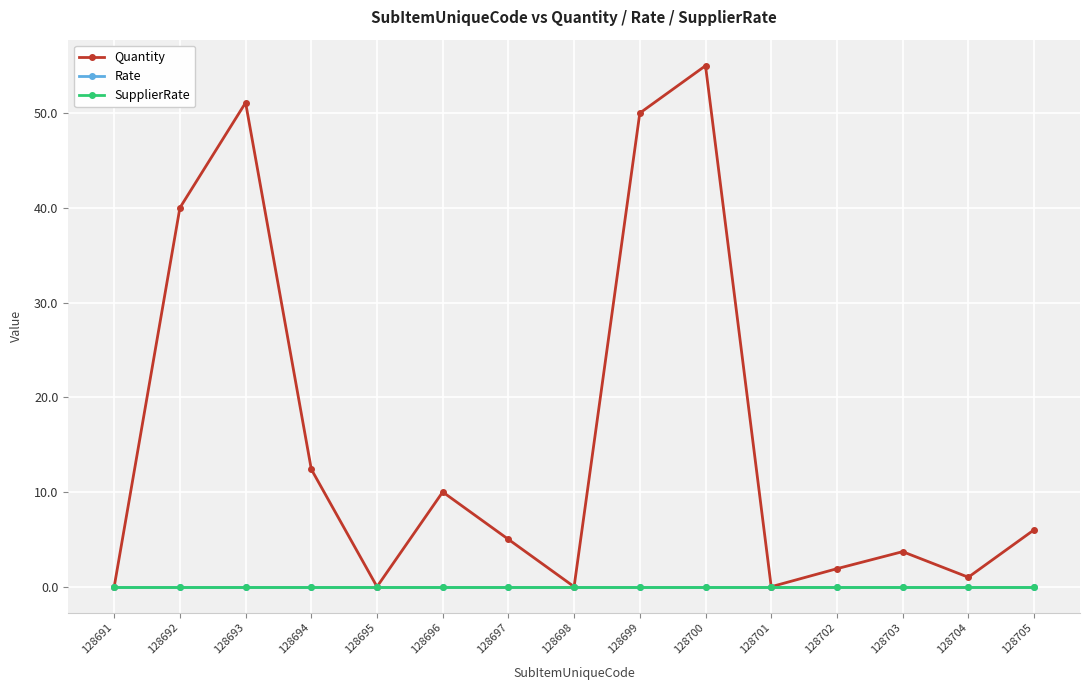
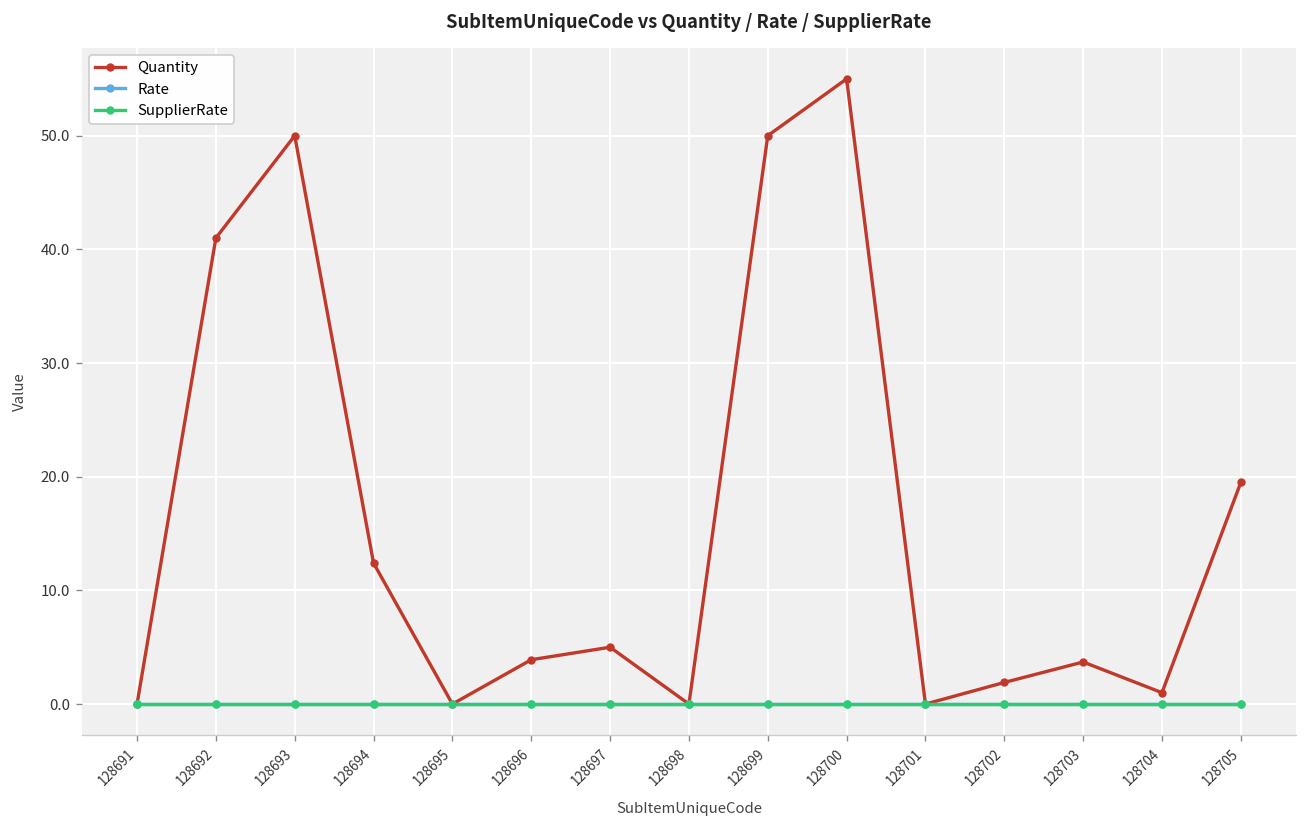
Quantity, 128692: 40 -> 41
Quantity, 128693: 51 -> 50
Quantity, 128696: 10 -> 4
Quantity, 128705: 6 -> 20
